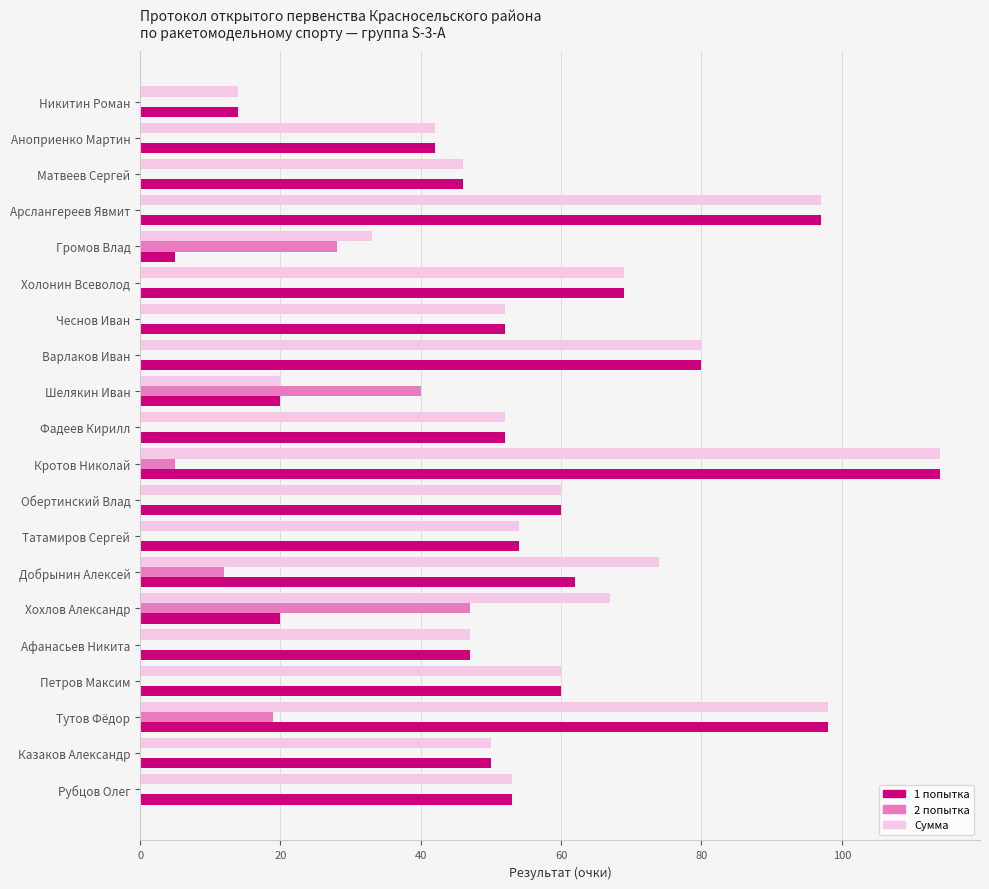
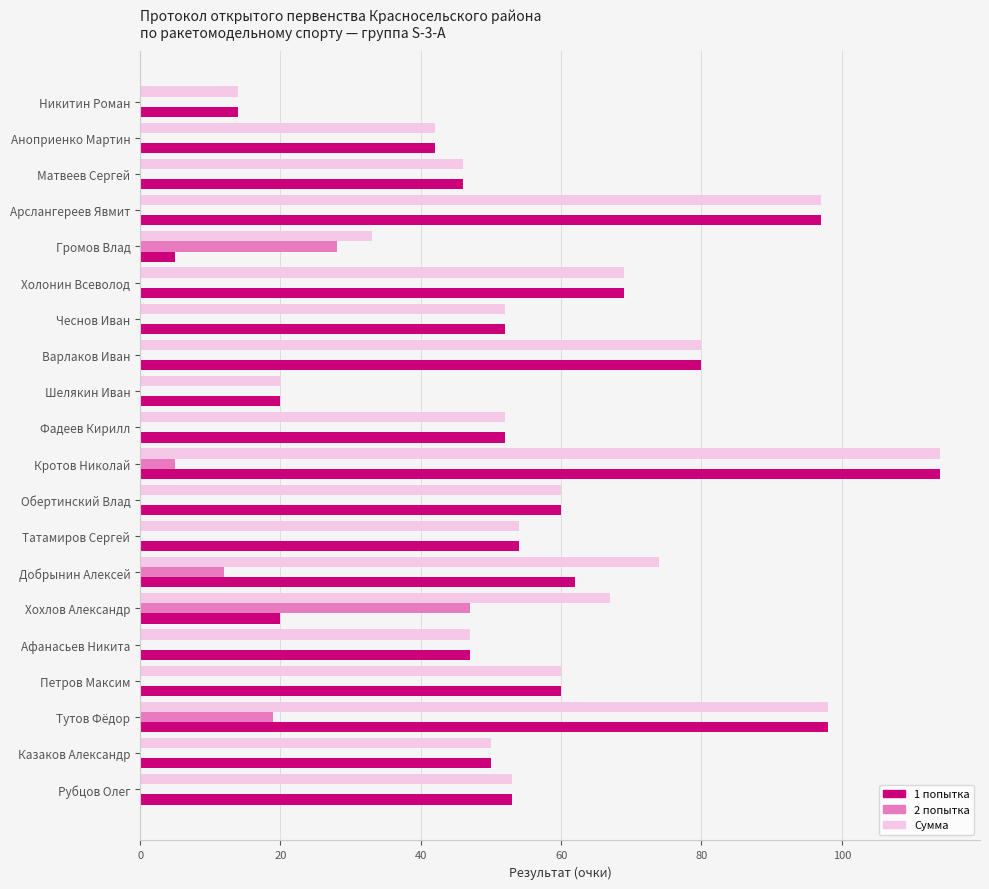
2 попытка, Шелякин Иван: 40 -> 0
